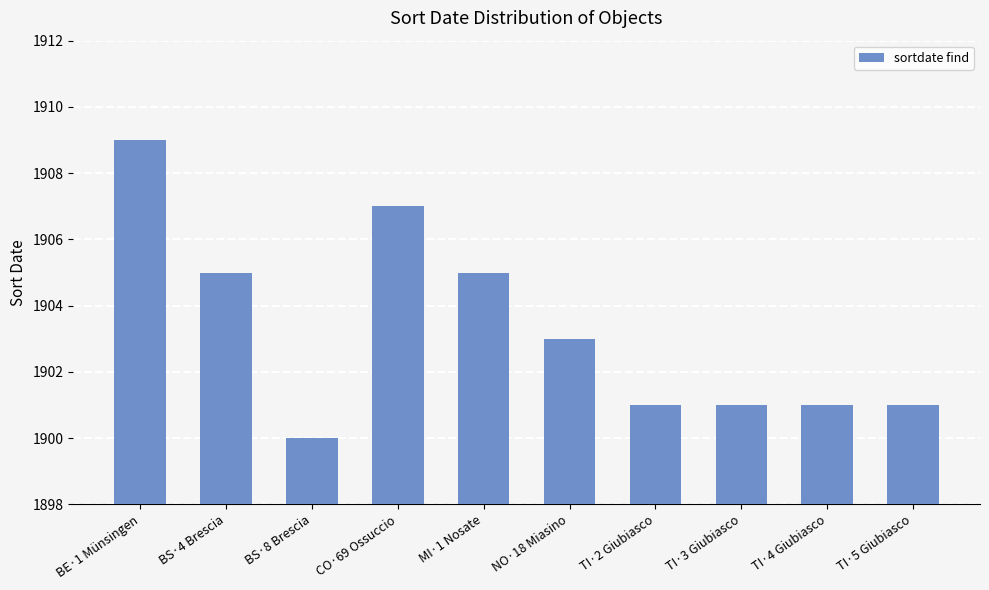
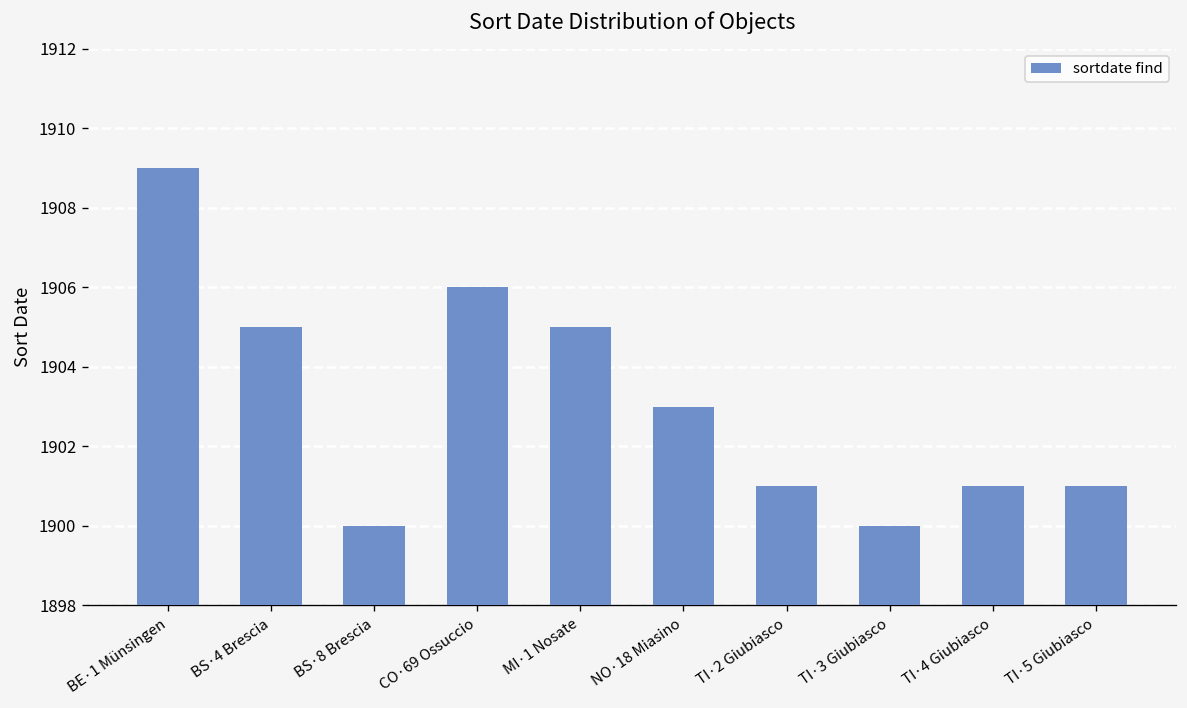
CO·69 Ossuccio: 1907 -> 1906
TI·3 Giubiasco: 1901 -> 1900
